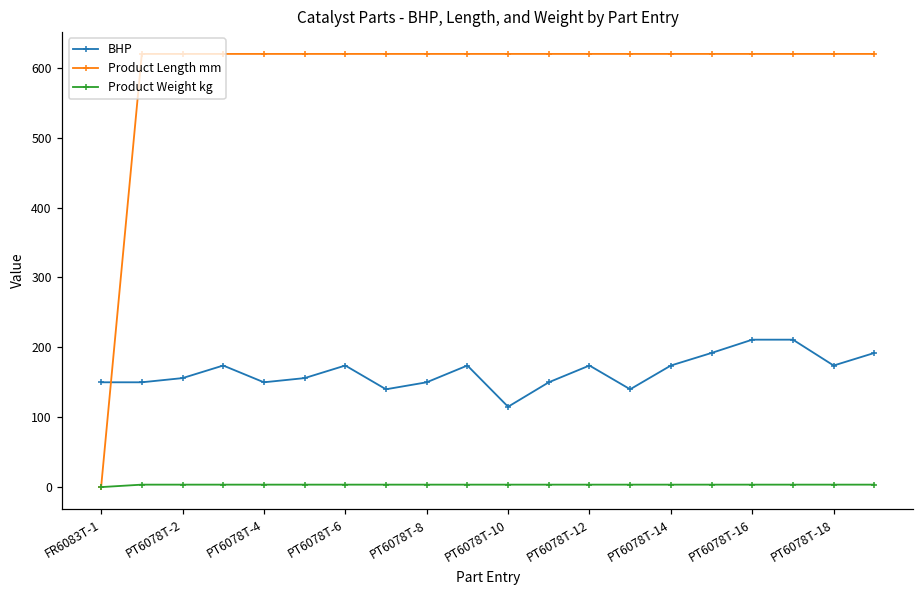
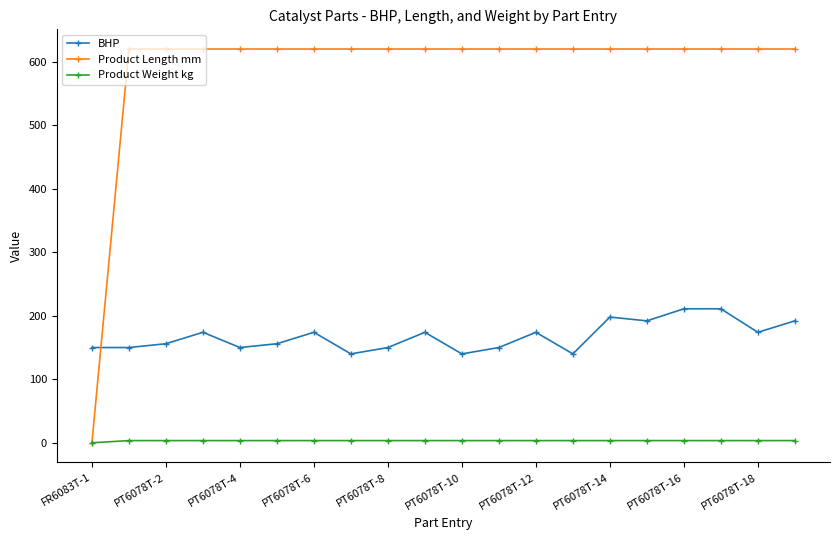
BHP, PT6078T-10: 120 -> 140
BHP, PT6078T-14: 170 -> 200
